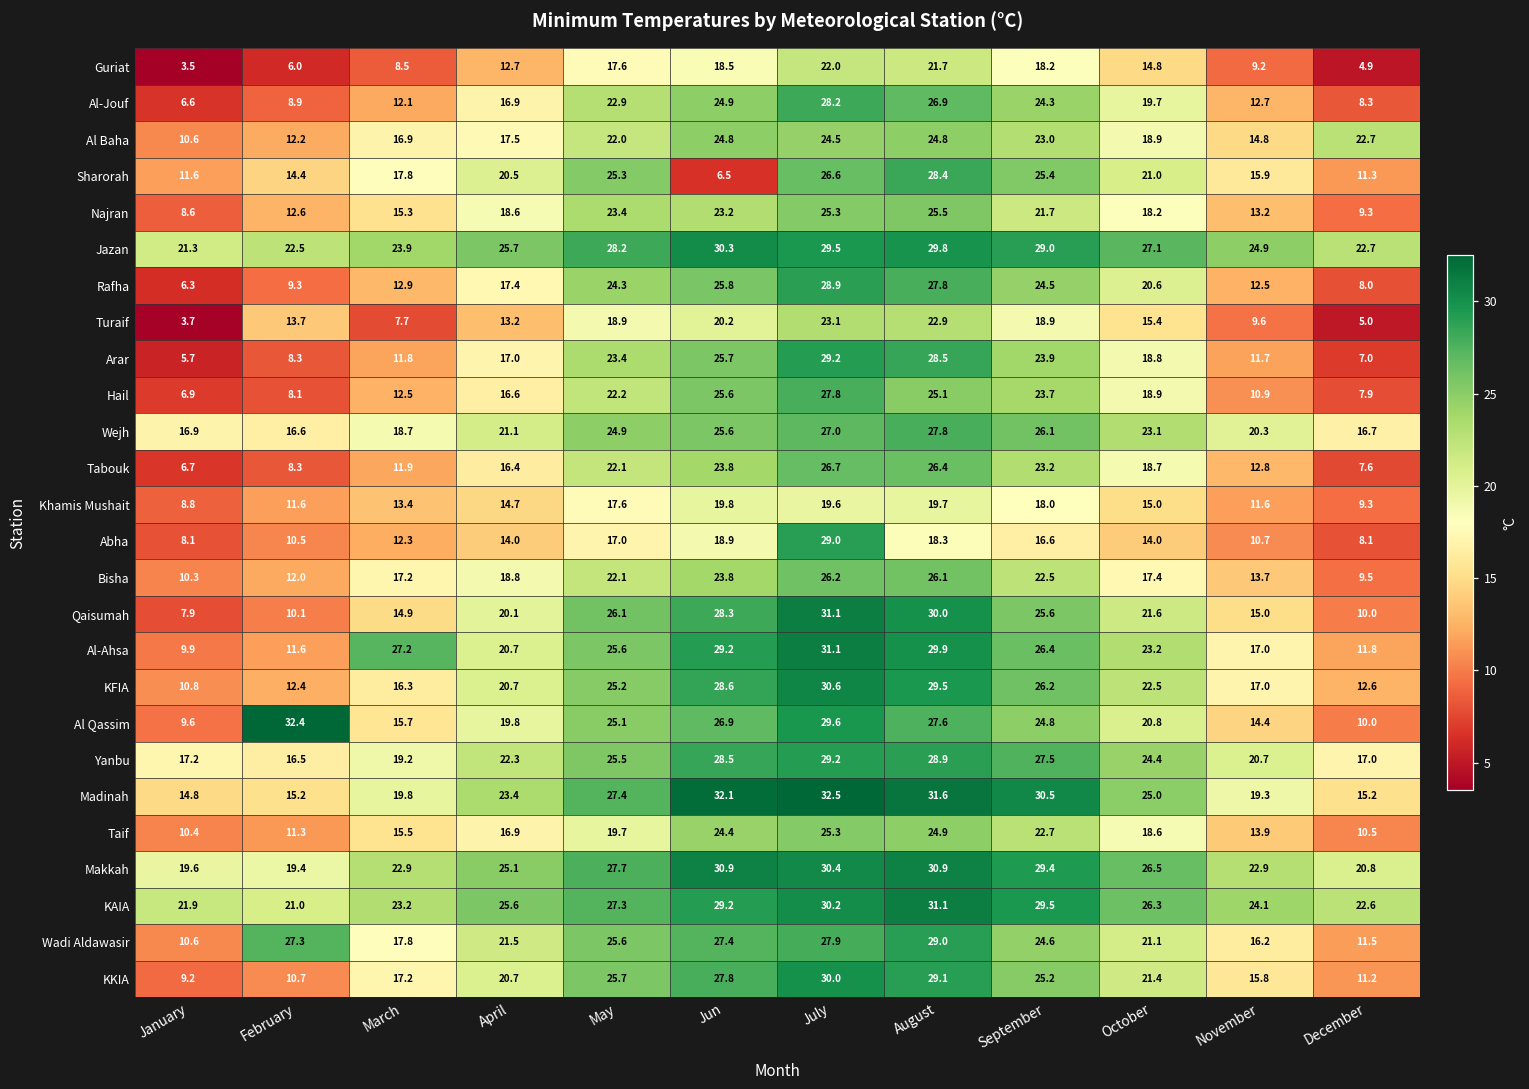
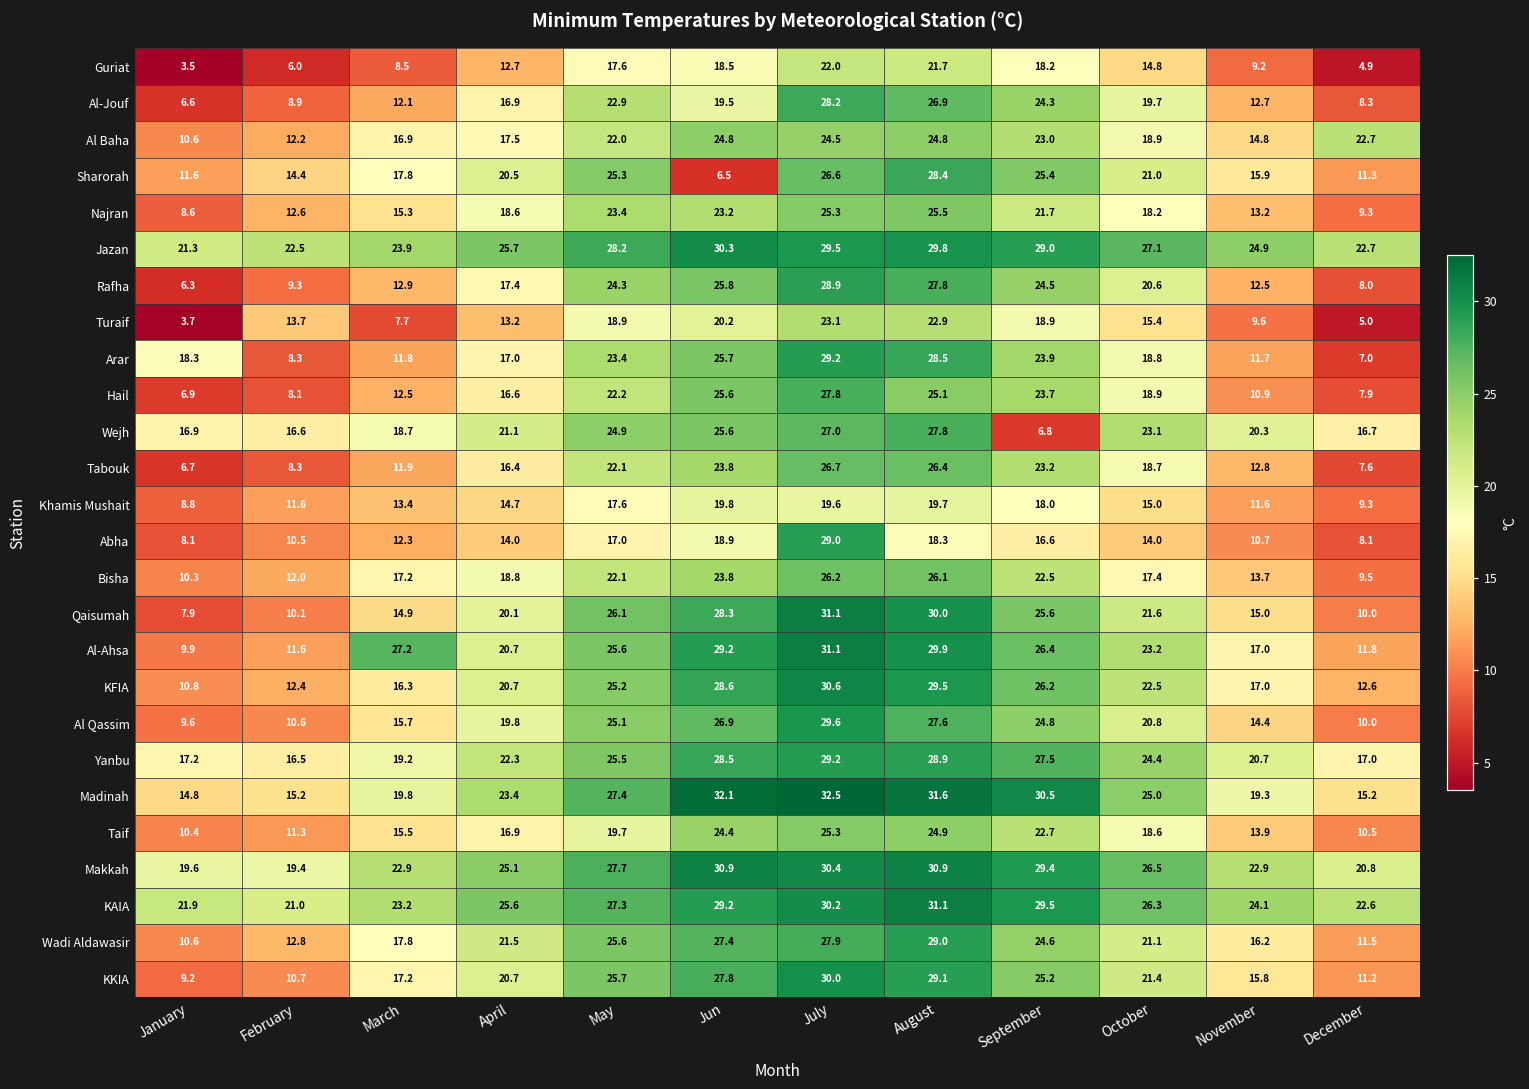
Al-Jouf, Jun: 24.9 -> 19.5
Arar, January: 5.7 -> 18.3
Wejh, September: 26.1 -> 6.8
Al Qassim, February: 32.4 -> 10.6
Wadi Aldawasir, February: 27.3 -> 12.8
